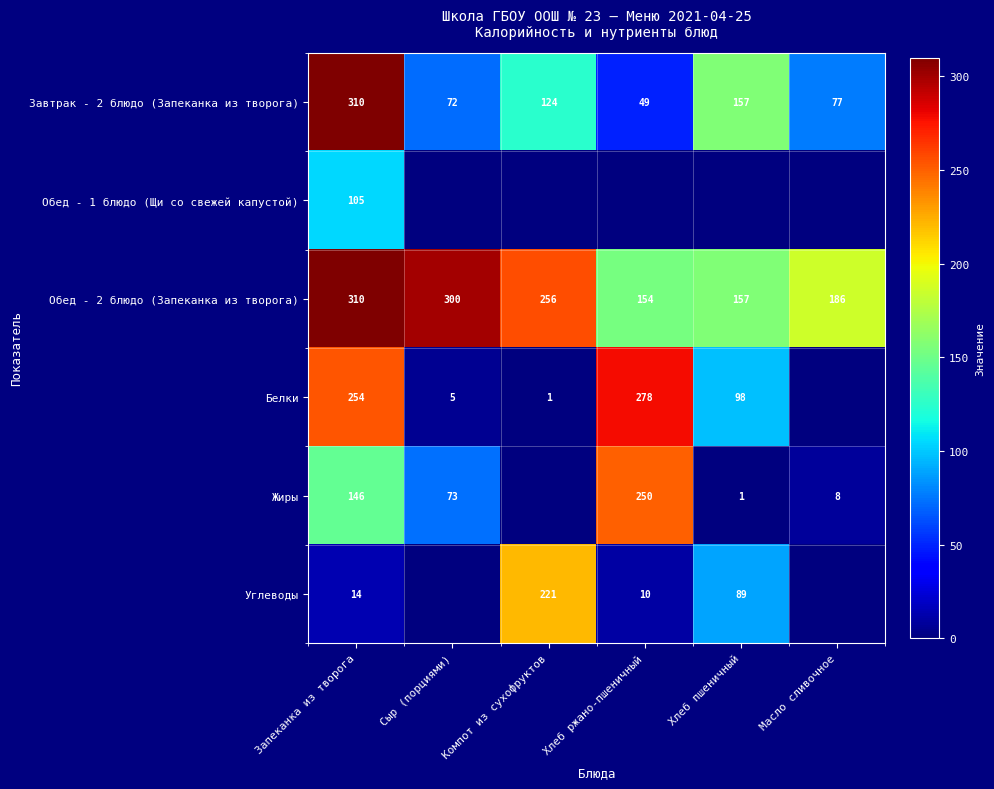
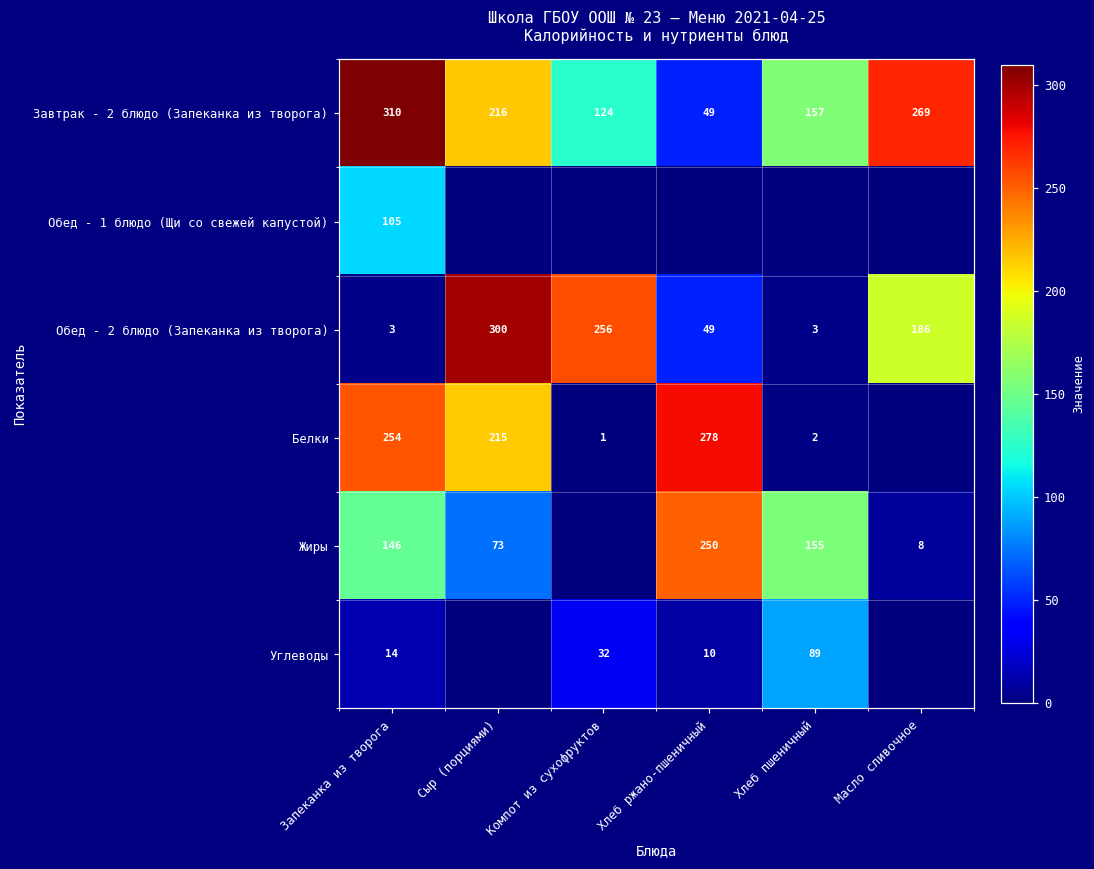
Завтрак - 2 блюдо (Запеканка из творога), Сыр (порциями): 72 -> 216
Завтрак - 2 блюдо (Запеканка из творога), Масло сливочное: 77 -> 269
Обед - 2 блюдо (Запеканка из творога), Запеканка из творога: 310 -> 3
Обед - 2 блюдо (Запеканка из творога), Хлеб ржано-пшеничный: 154 -> 49
Обед - 2 блюдо (Запеканка из творога), Хлеб пшеничный: 157 -> 3
Белки, Сыр (порциями): 5 -> 215
Белки, Хлеб пшеничный: 98 -> 2
Жиры, Хлеб пшеничный: 1 -> 155
Углеводы, Компот из сухофруктов: 221 -> 32
